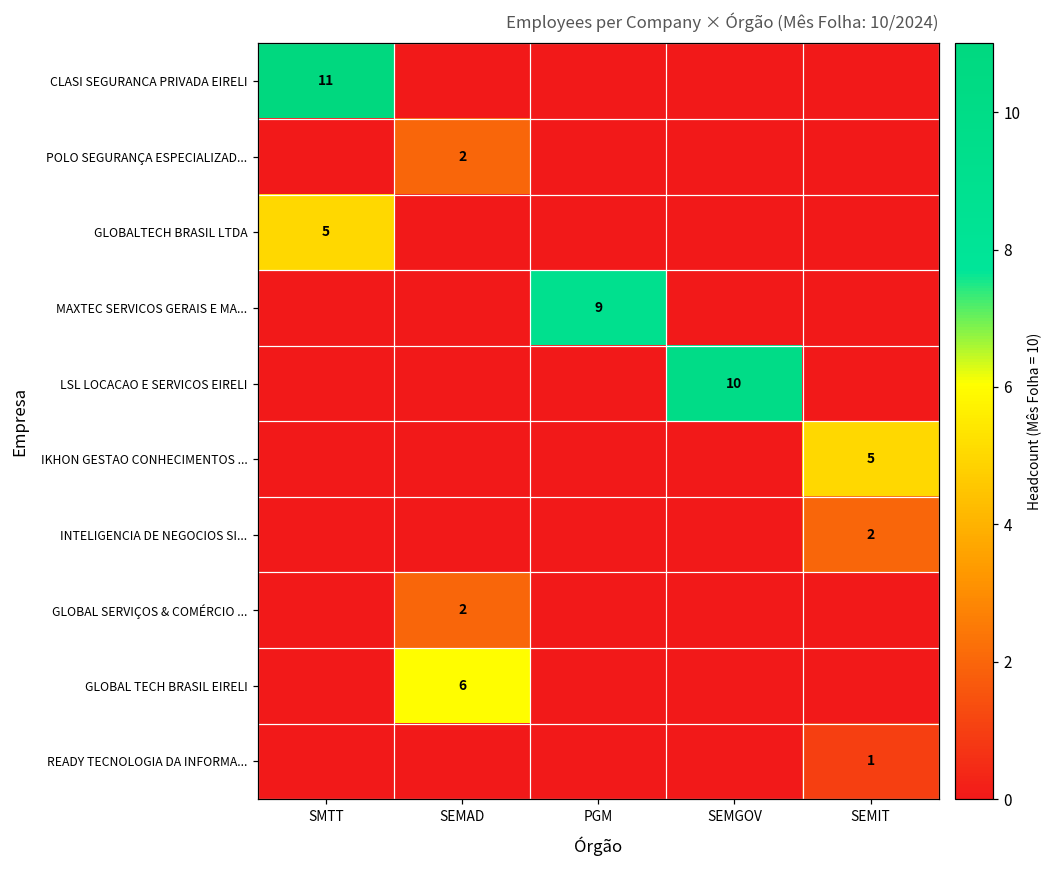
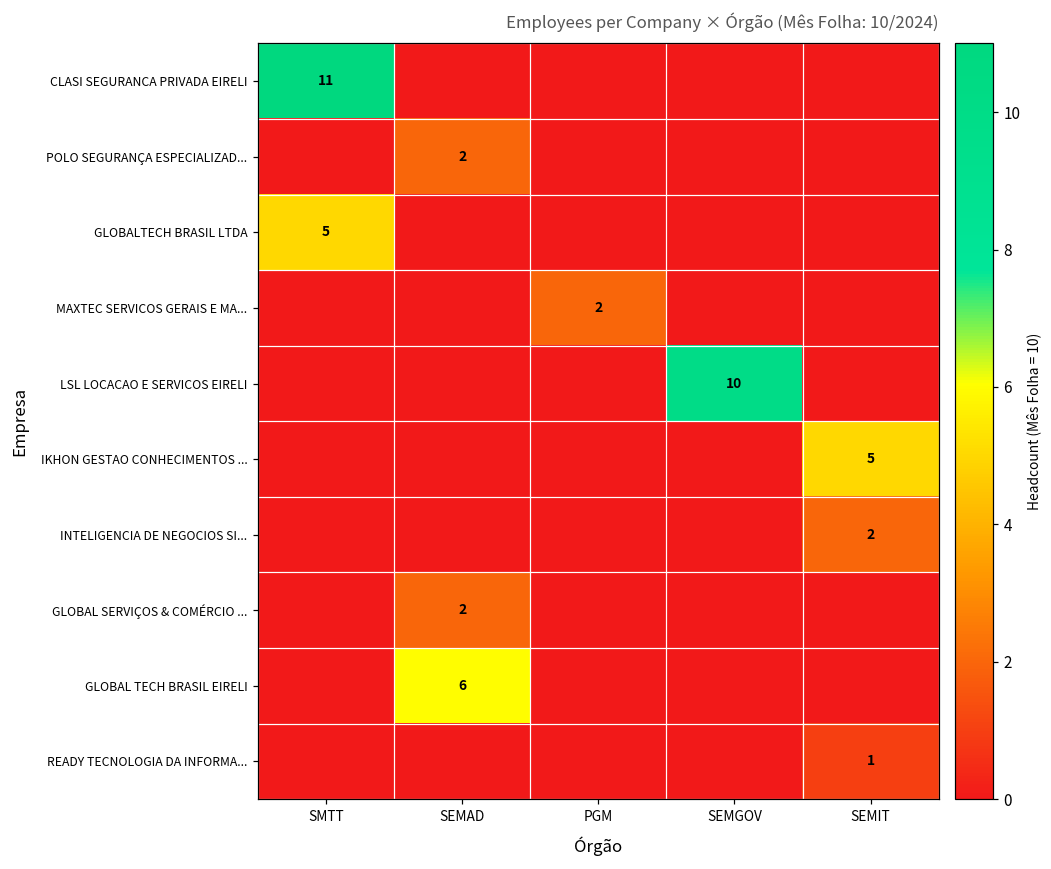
MAXTEC SERVICOS GERAIS E MA..., PGM: 9 -> 2
